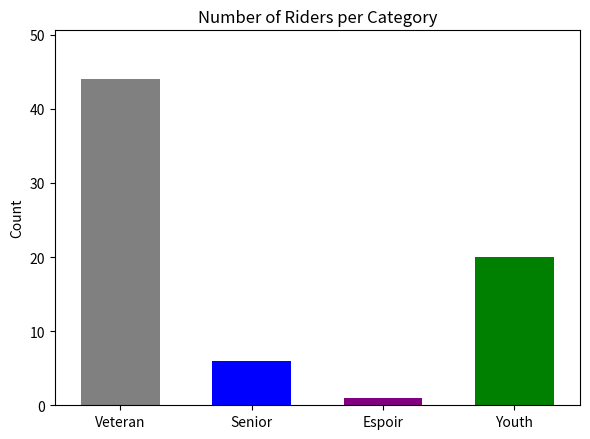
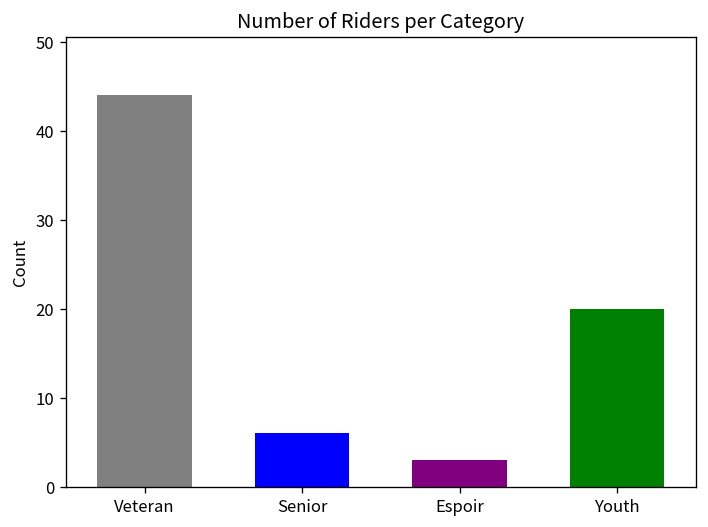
Espoir: 1 -> 3
